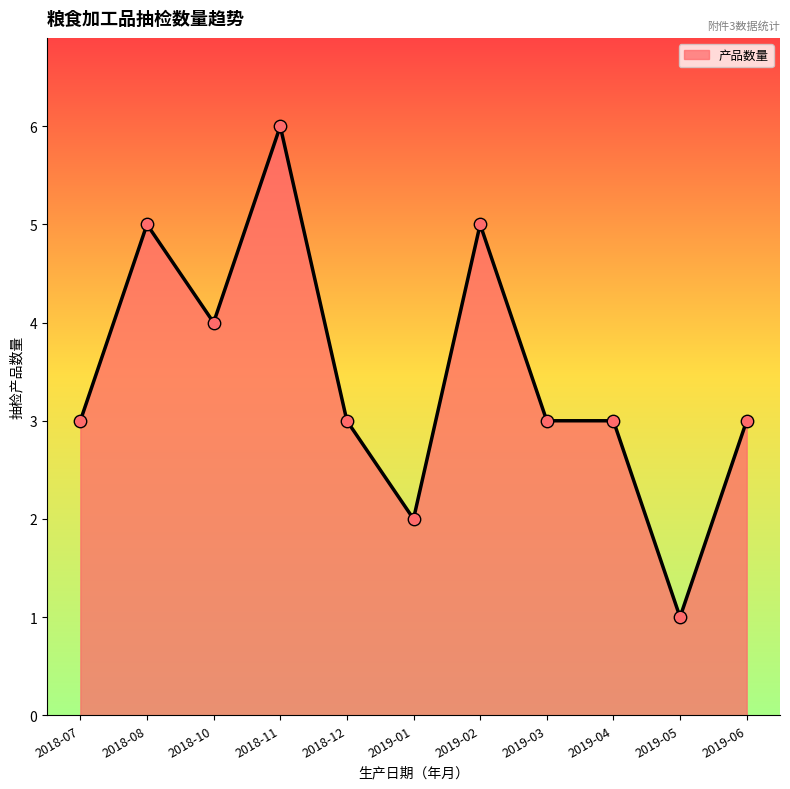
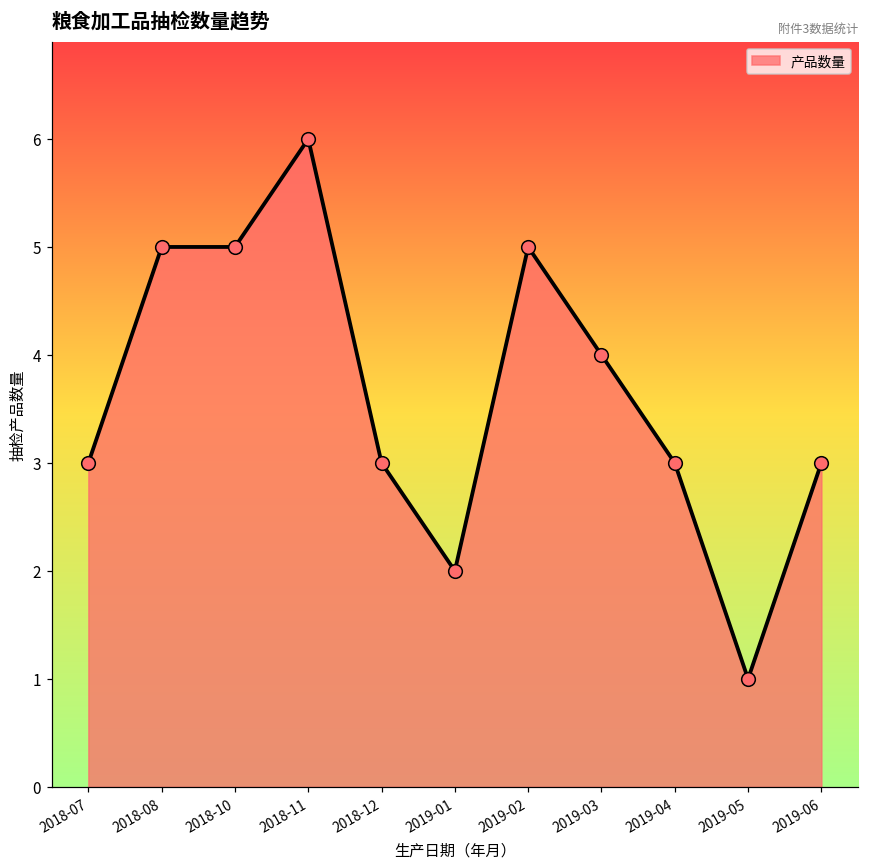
2018-10: 4 -> 5
2019-03: 3 -> 4
